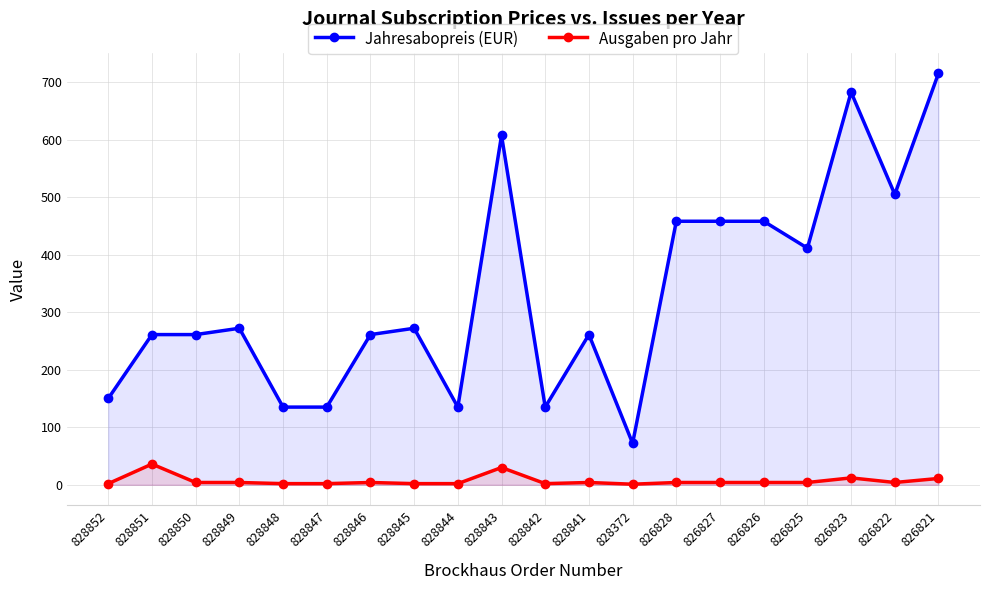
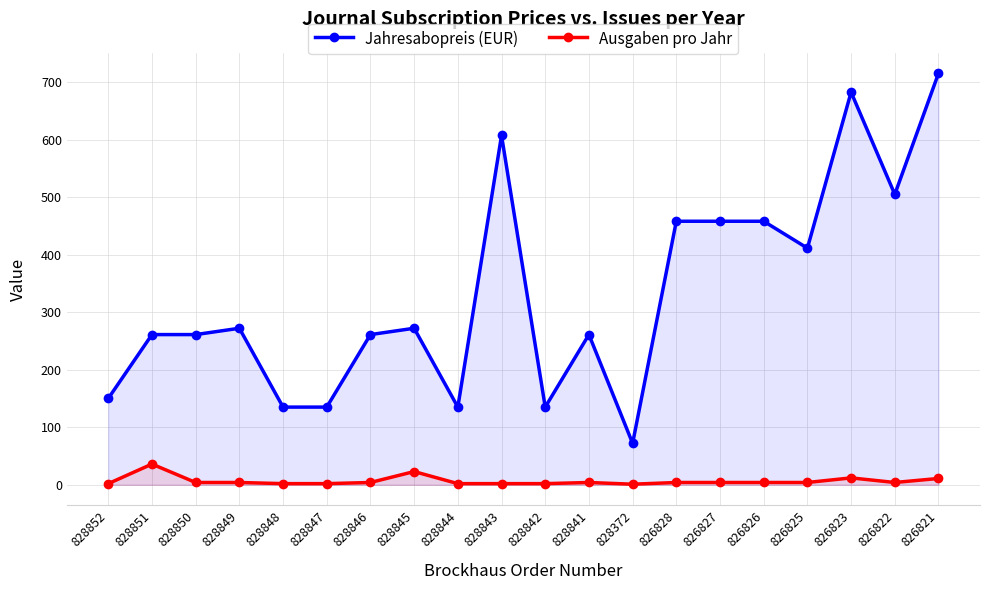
Ausgaben pro Jahr, 828845: 0 -> 20
Ausgaben pro Jahr, 828843: 30 -> 0
